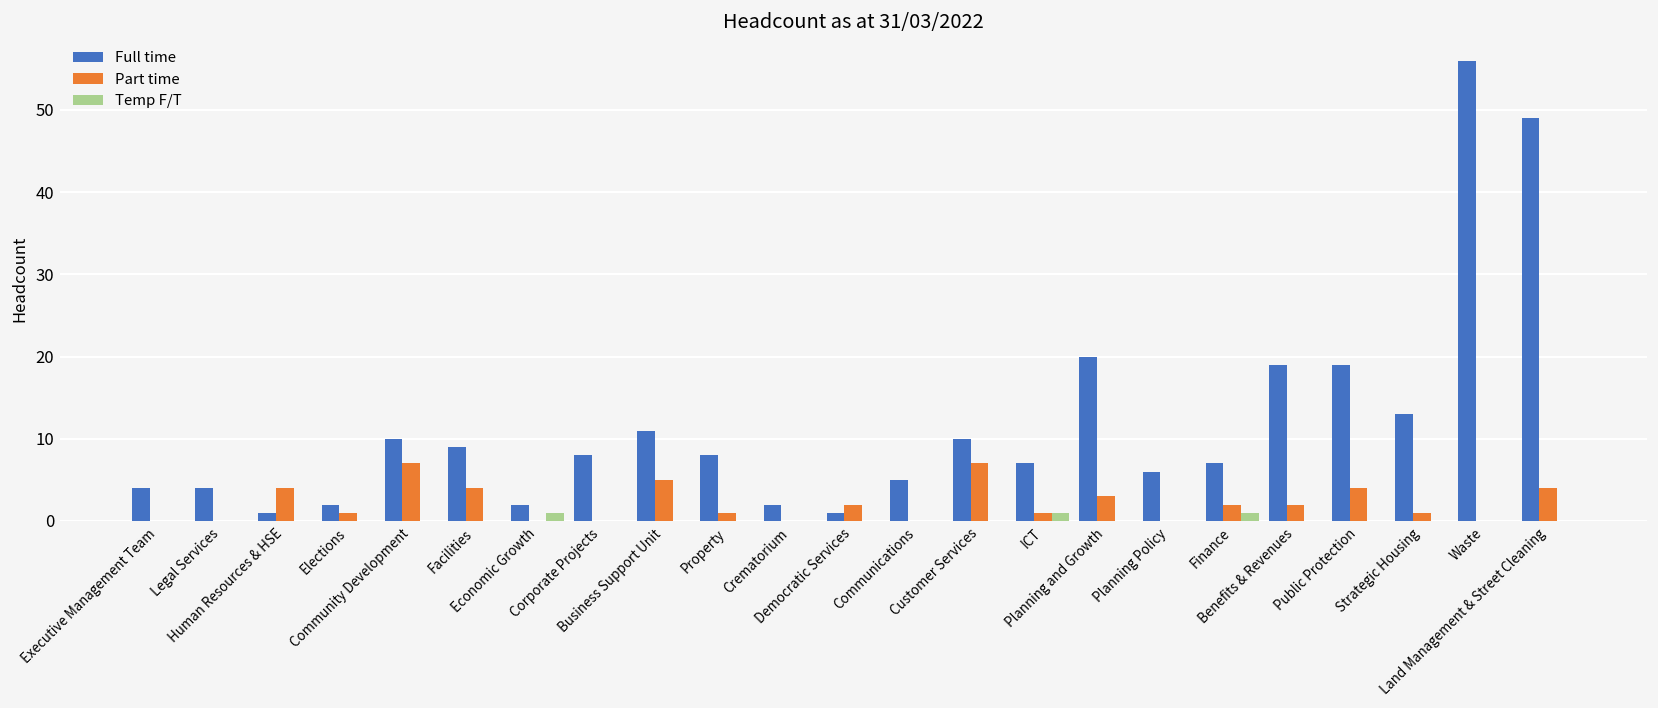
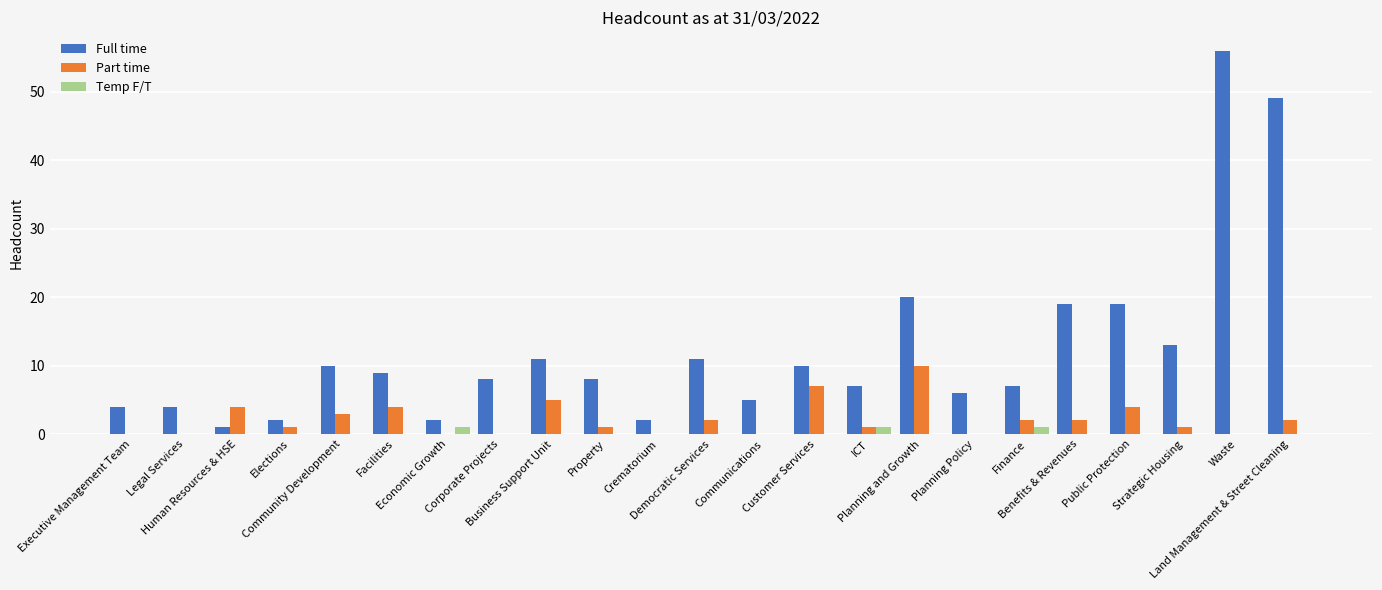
Part time, Community Development: 7 -> 3
Full time, Democratic Services: 1 -> 11
Part time, Planning and Growth: 3 -> 10
Part time, Land Management & Street Cleaning: 4 -> 2
